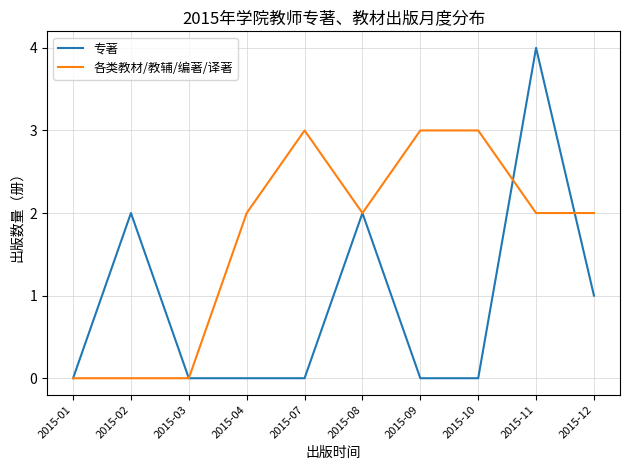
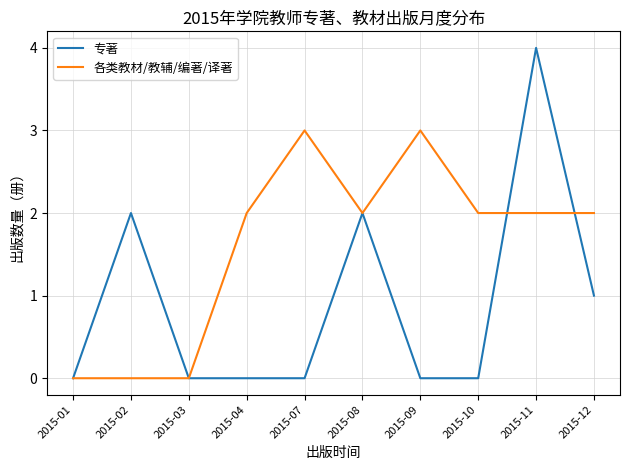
各类教材/教辅/编著/译著, 2015-10: 3 -> 2
